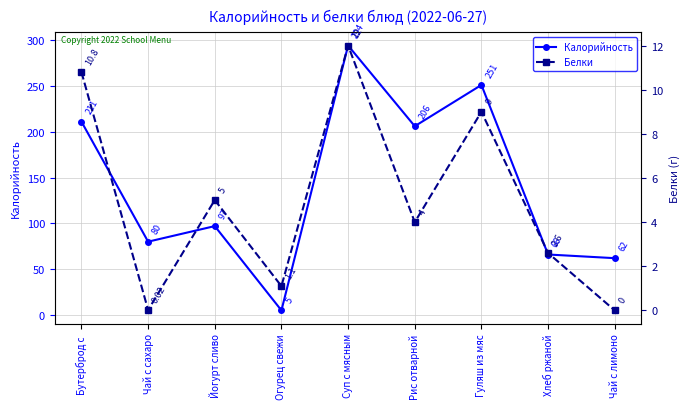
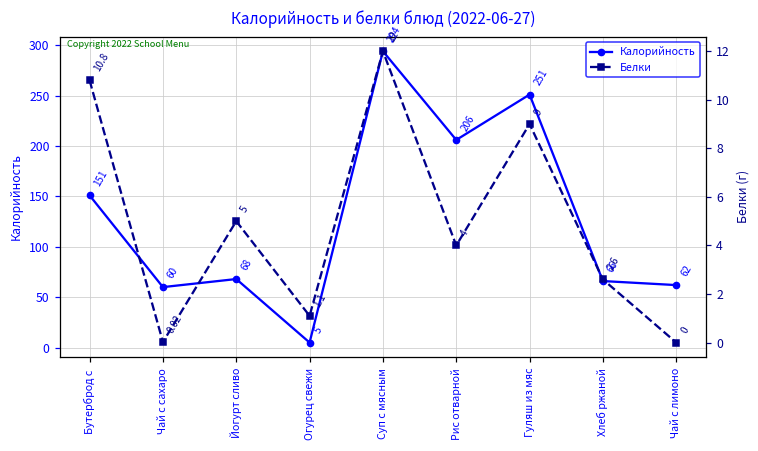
Калорийность, Бутерброд с: 211 -> 151
Калорийность, Чай с сахаро: 80 -> 60
Калорийность, Йогурт сливо: 97 -> 68
